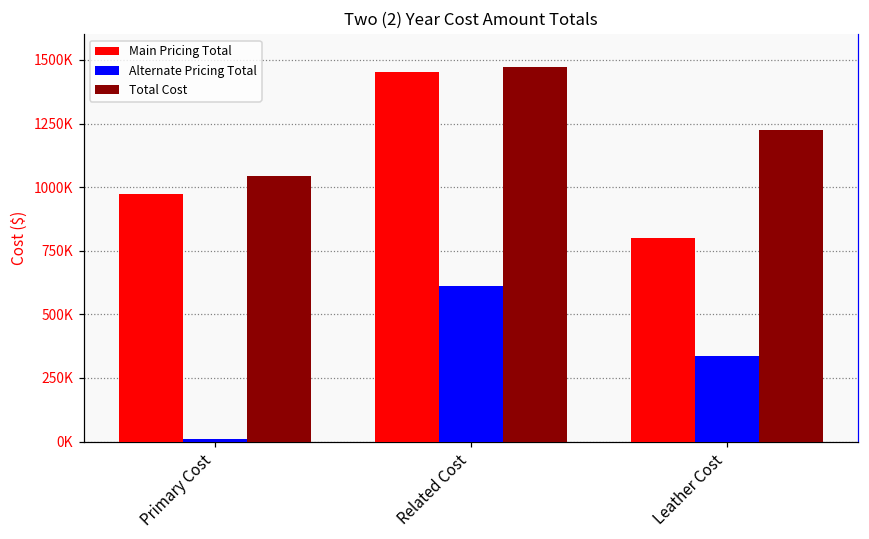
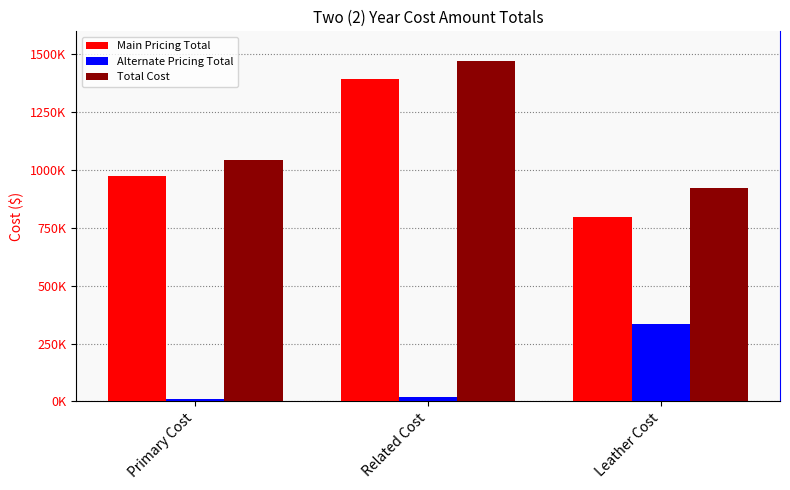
Main Pricing Total, Related Cost: 1450000 -> 1400000
Alternate Pricing Total, Related Cost: 610000 -> 20000
Total Cost, Leather Cost: 1230000 -> 920000
